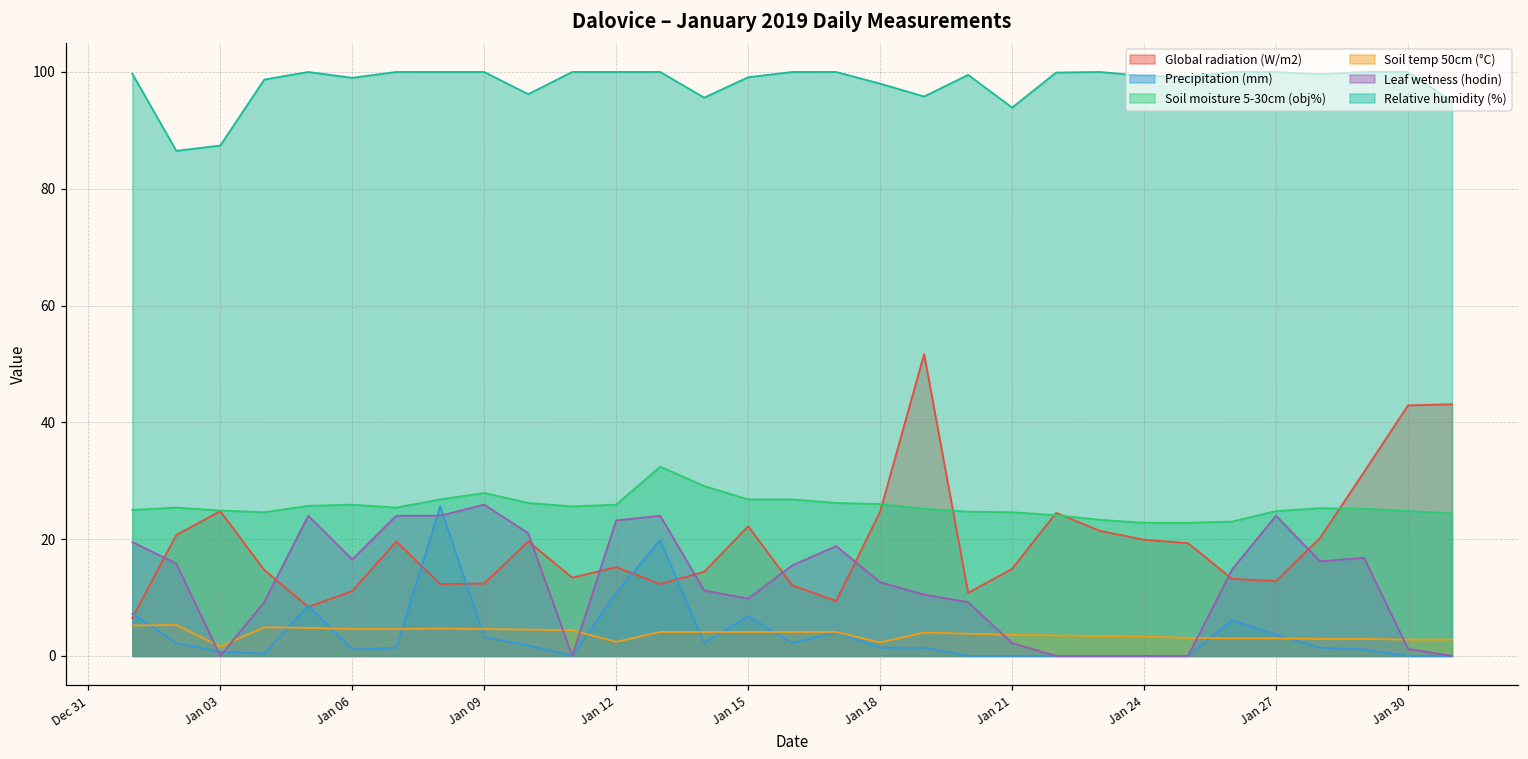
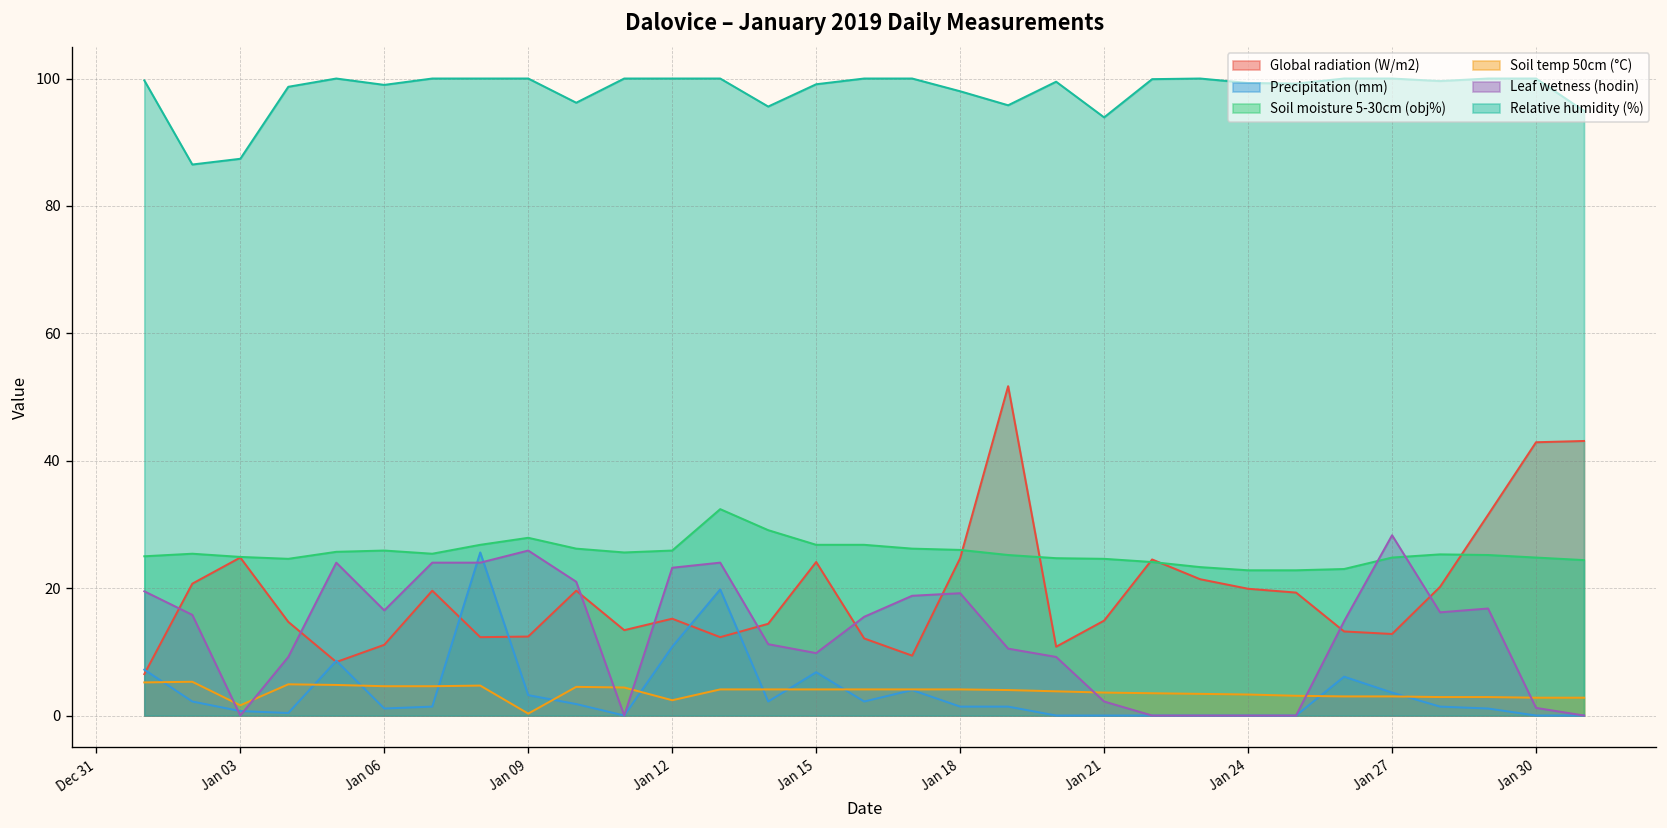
Soil temp 50cm (°C), Jan 09: 5 -> 0
Global radiation (W/m2), Jan 15: 22 -> 24
Soil temp 50cm (°C), Jan 18: 2 -> 4
Leaf wetness (hodin), Jan 18: 13 -> 19
Leaf wetness (hodin), Jan 27: 24 -> 28
